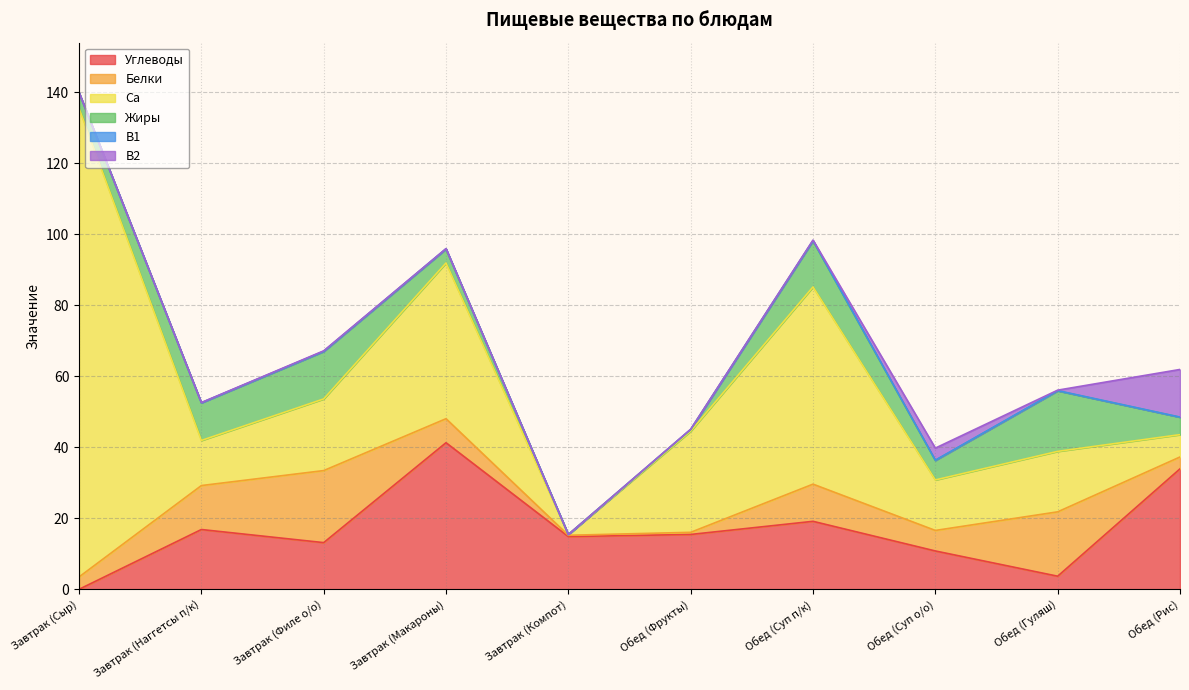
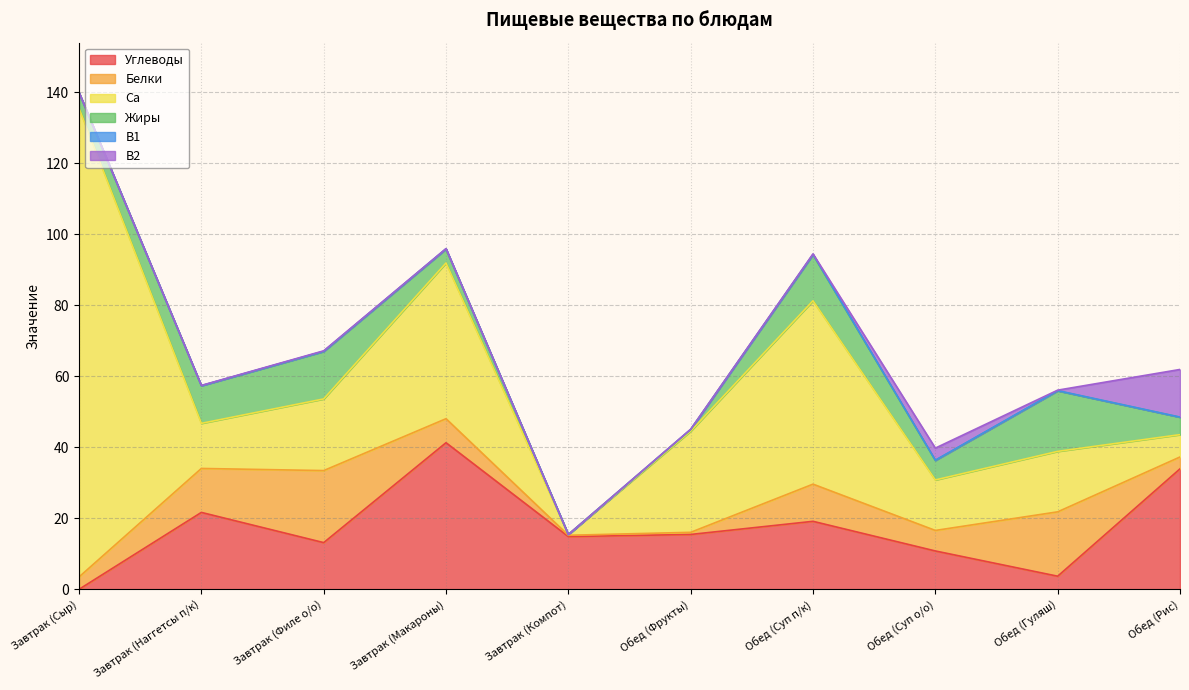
Углеводы, Завтрак (Наггетсы п/к): 17 -> 22
Ca, Обед (Суп п/к): 56 -> 52
